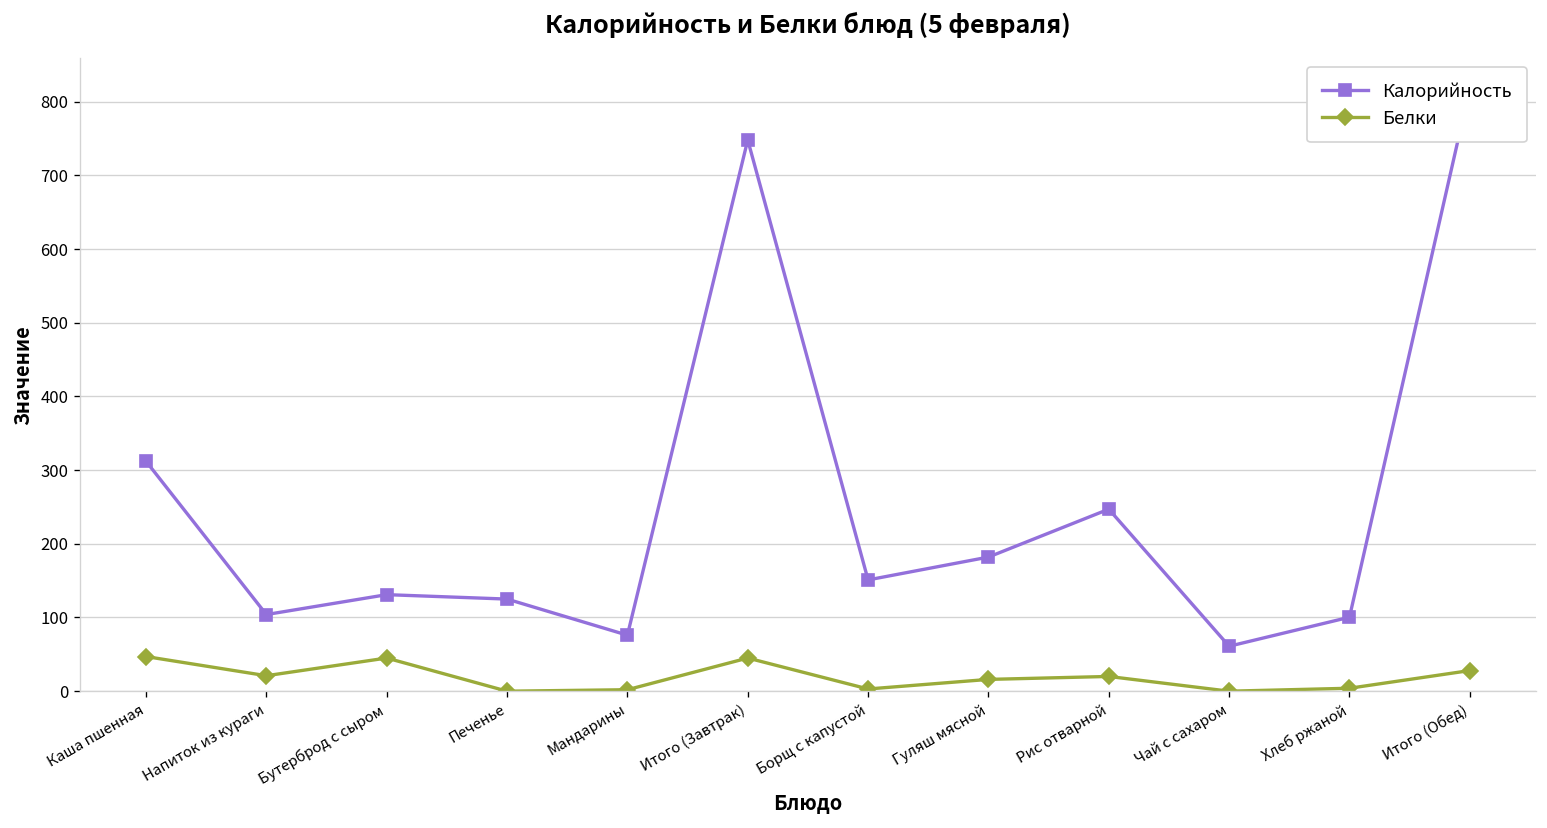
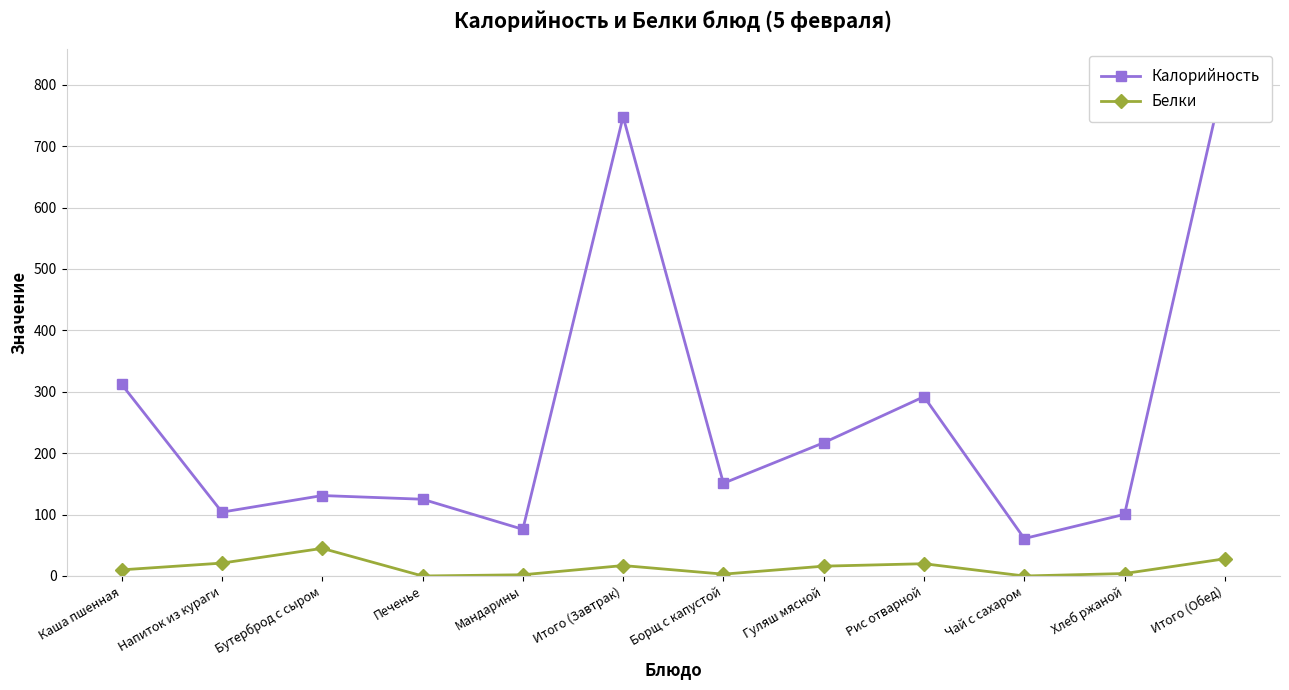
Белки, Каша пшенная: 50 -> 10
Белки, Итого (Завтрак): 50 -> 20
Калорийность, Гуляш мясной: 180 -> 220
Калорийность, Рис отварной: 250 -> 290
